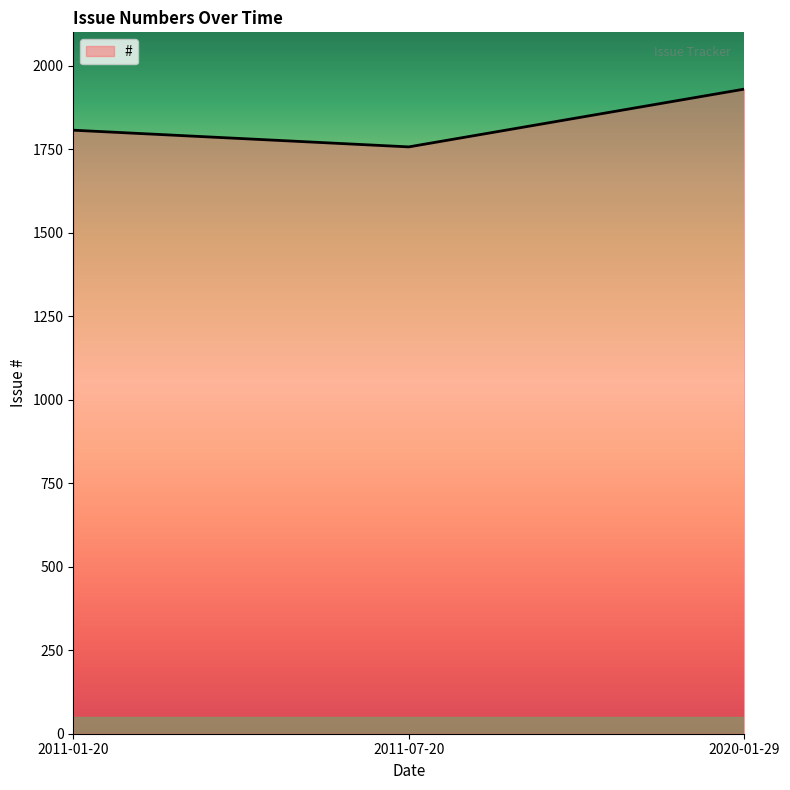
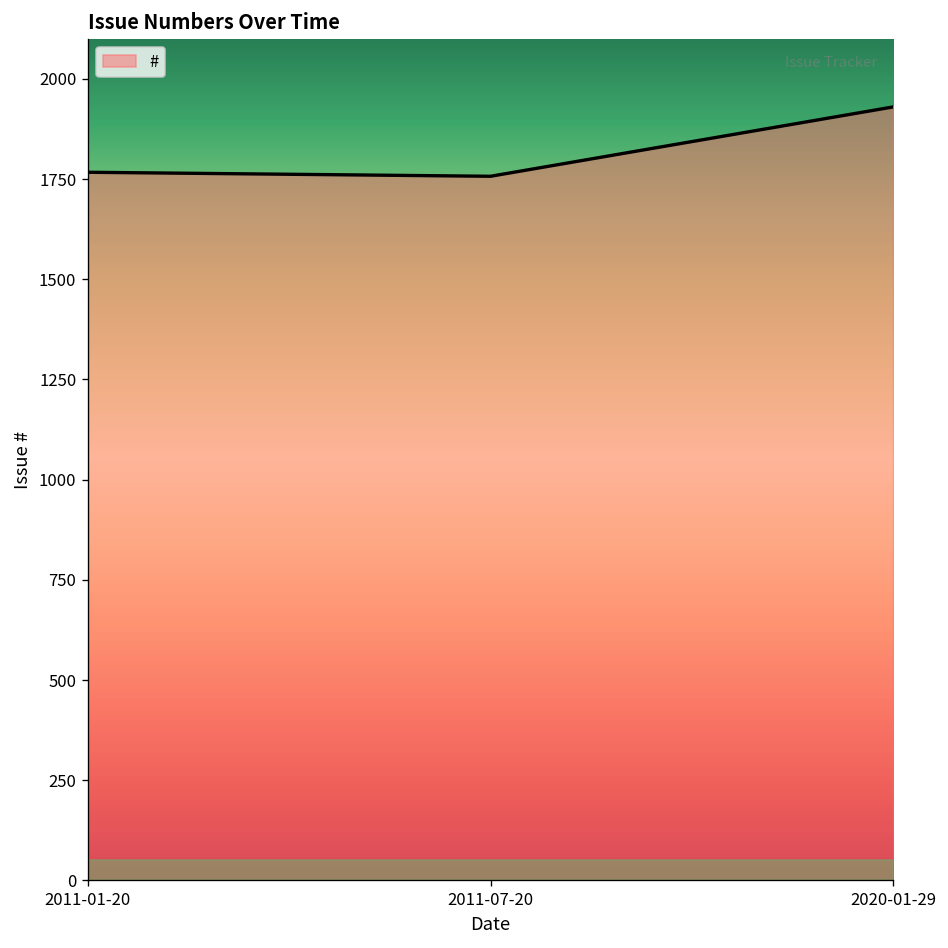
2011-01-20: 1810 -> 1770
